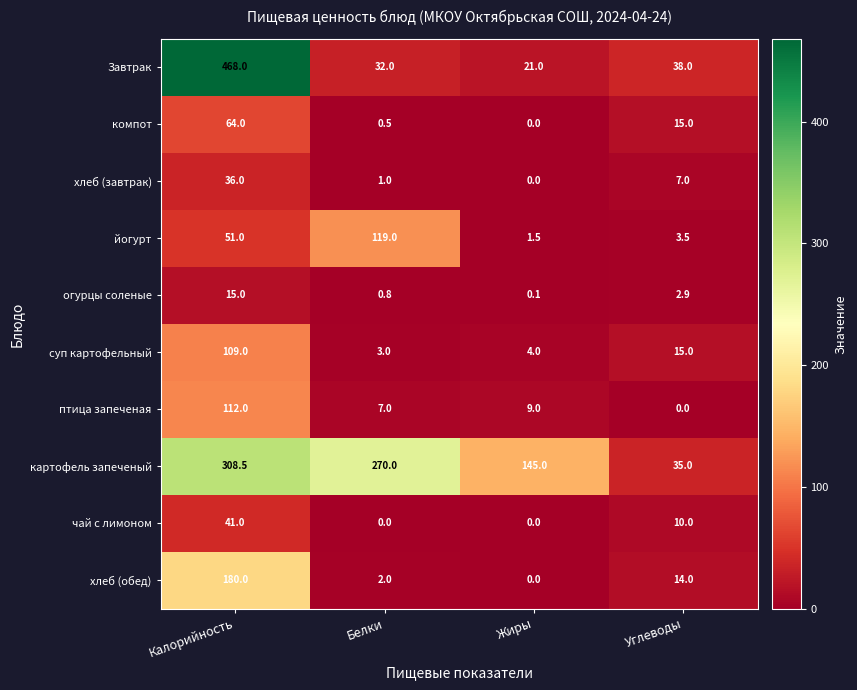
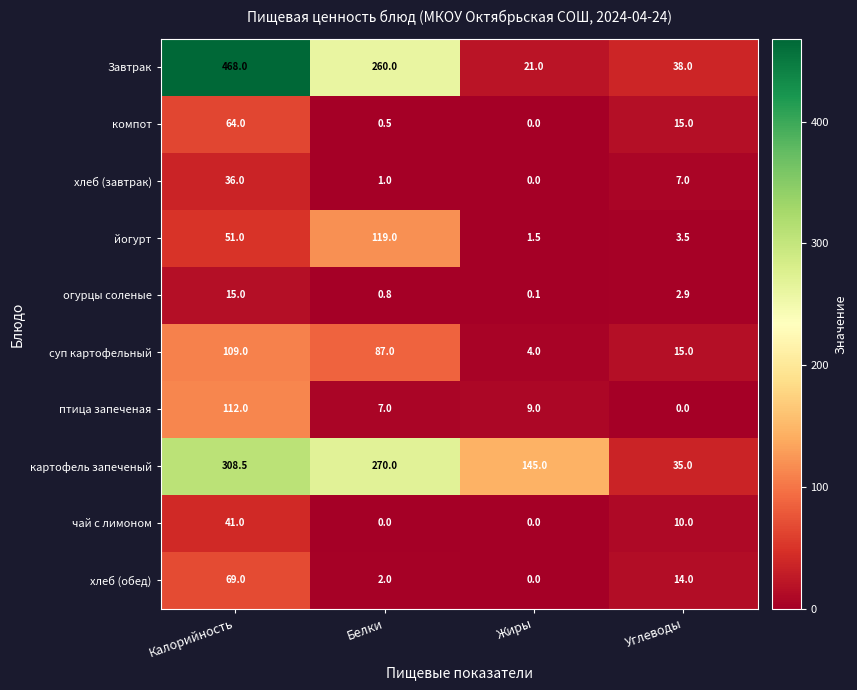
Завтрак, Белки: 32.0 -> 260.0
суп картофельный, Белки: 3.0 -> 87.0
хлеб (обед), Калорийность: 180.0 -> 69.0
